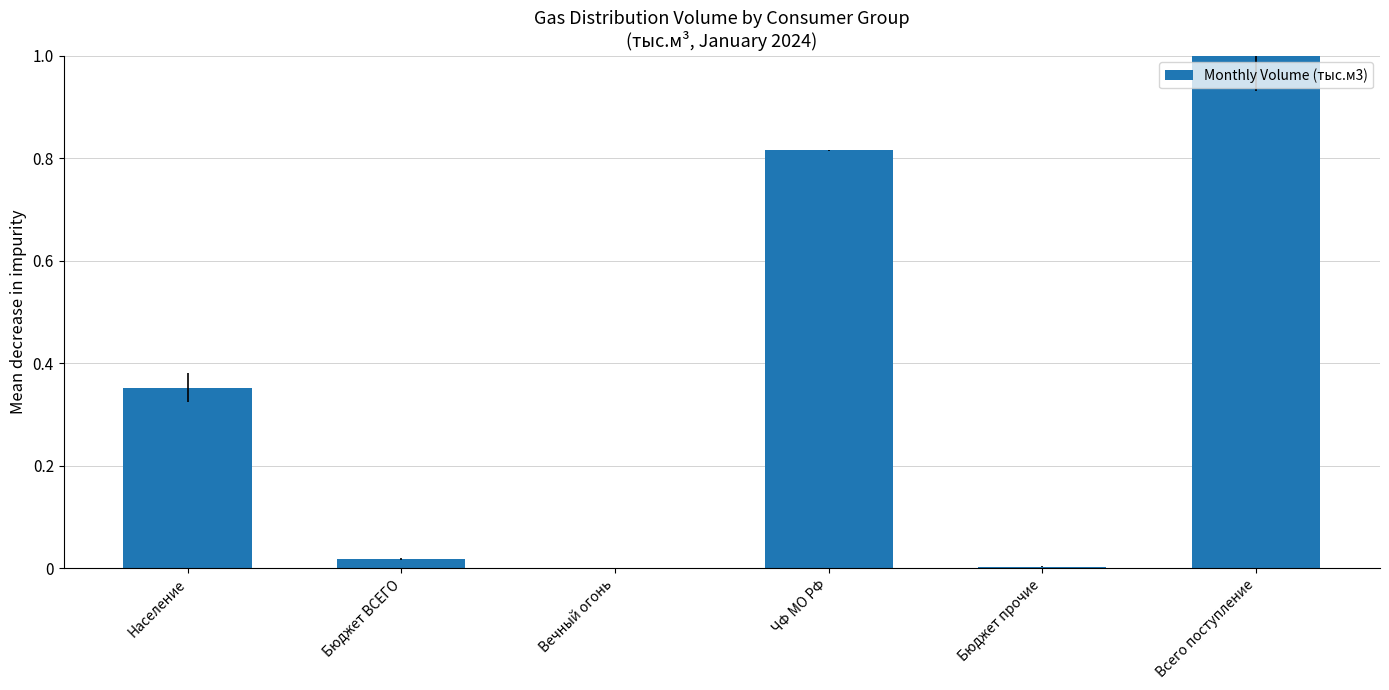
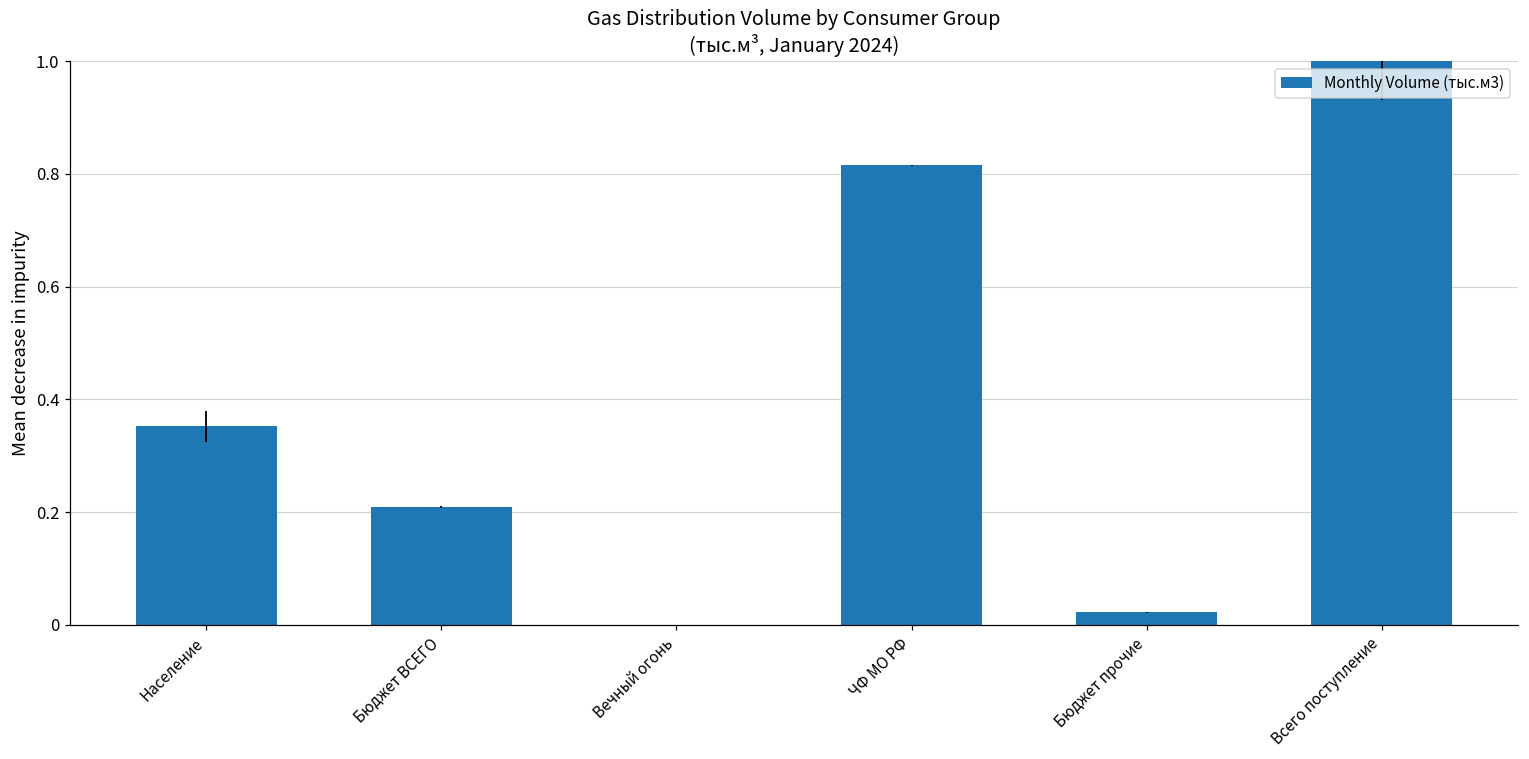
Бюджет ВСЕГО: 0.02 -> 0.21
Бюджет прочие: 0.00 -> 0.02
